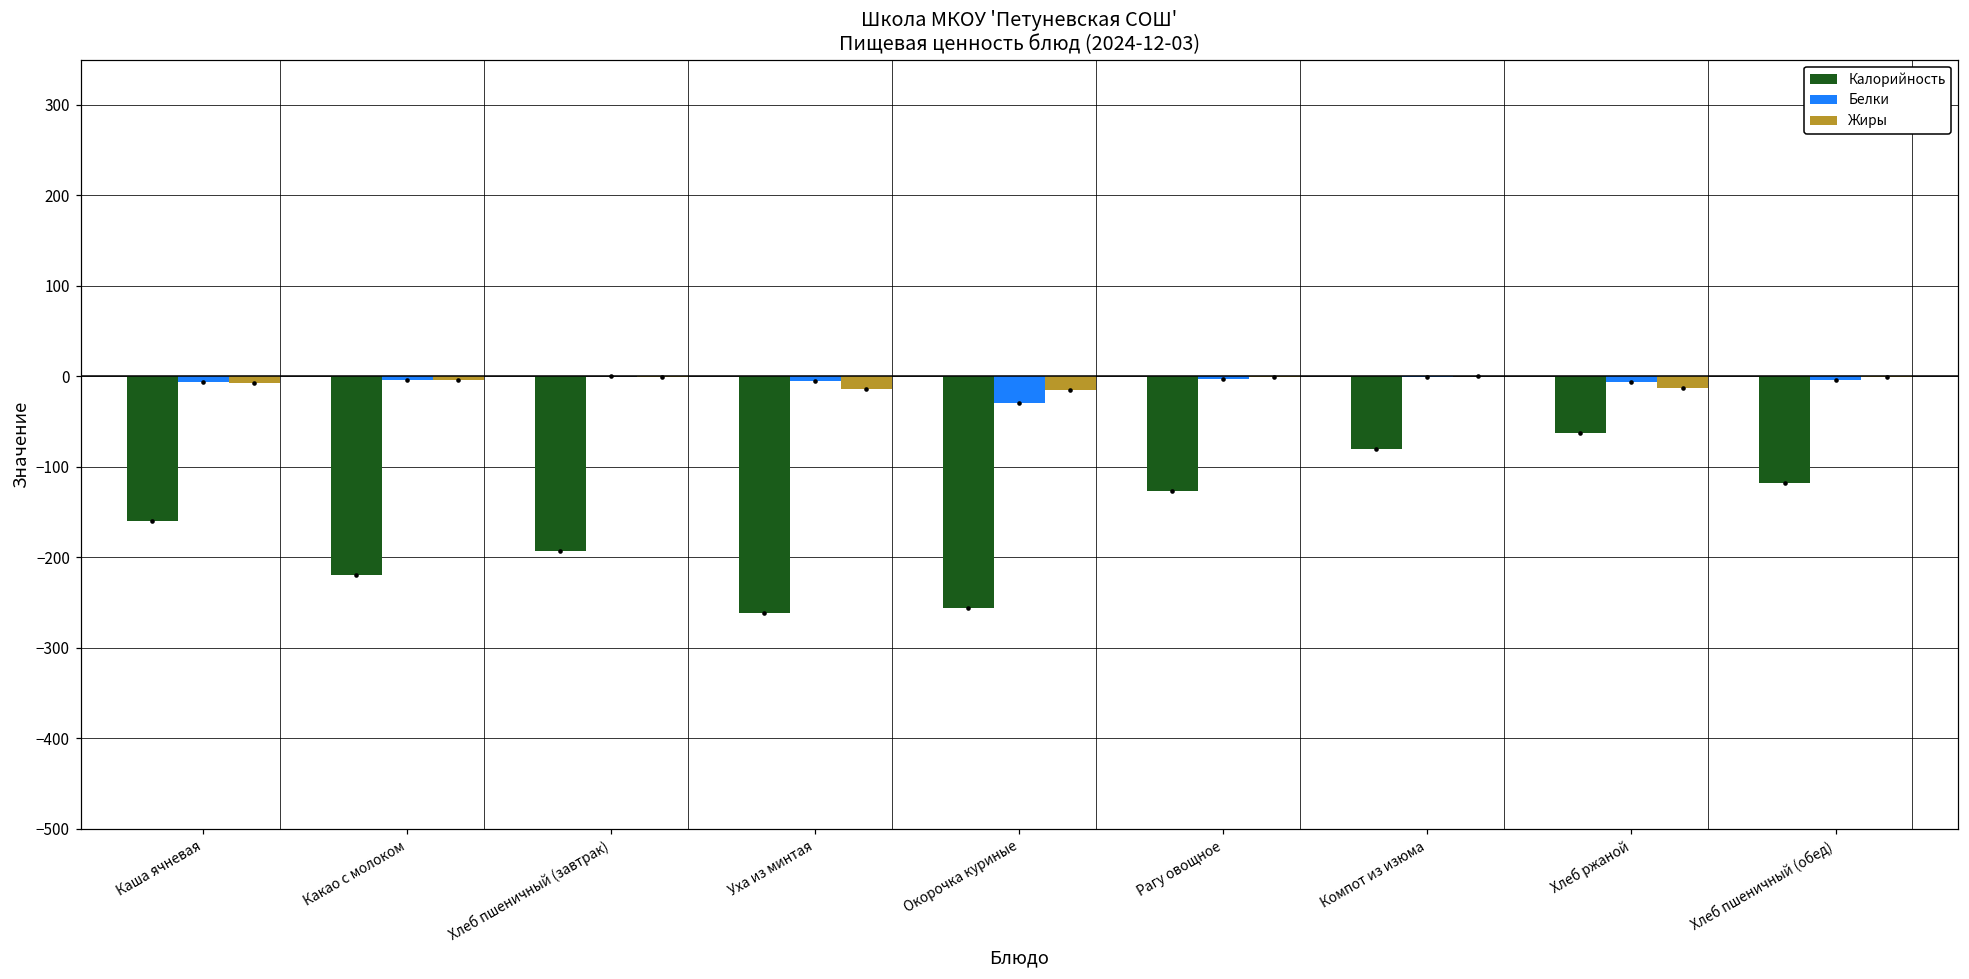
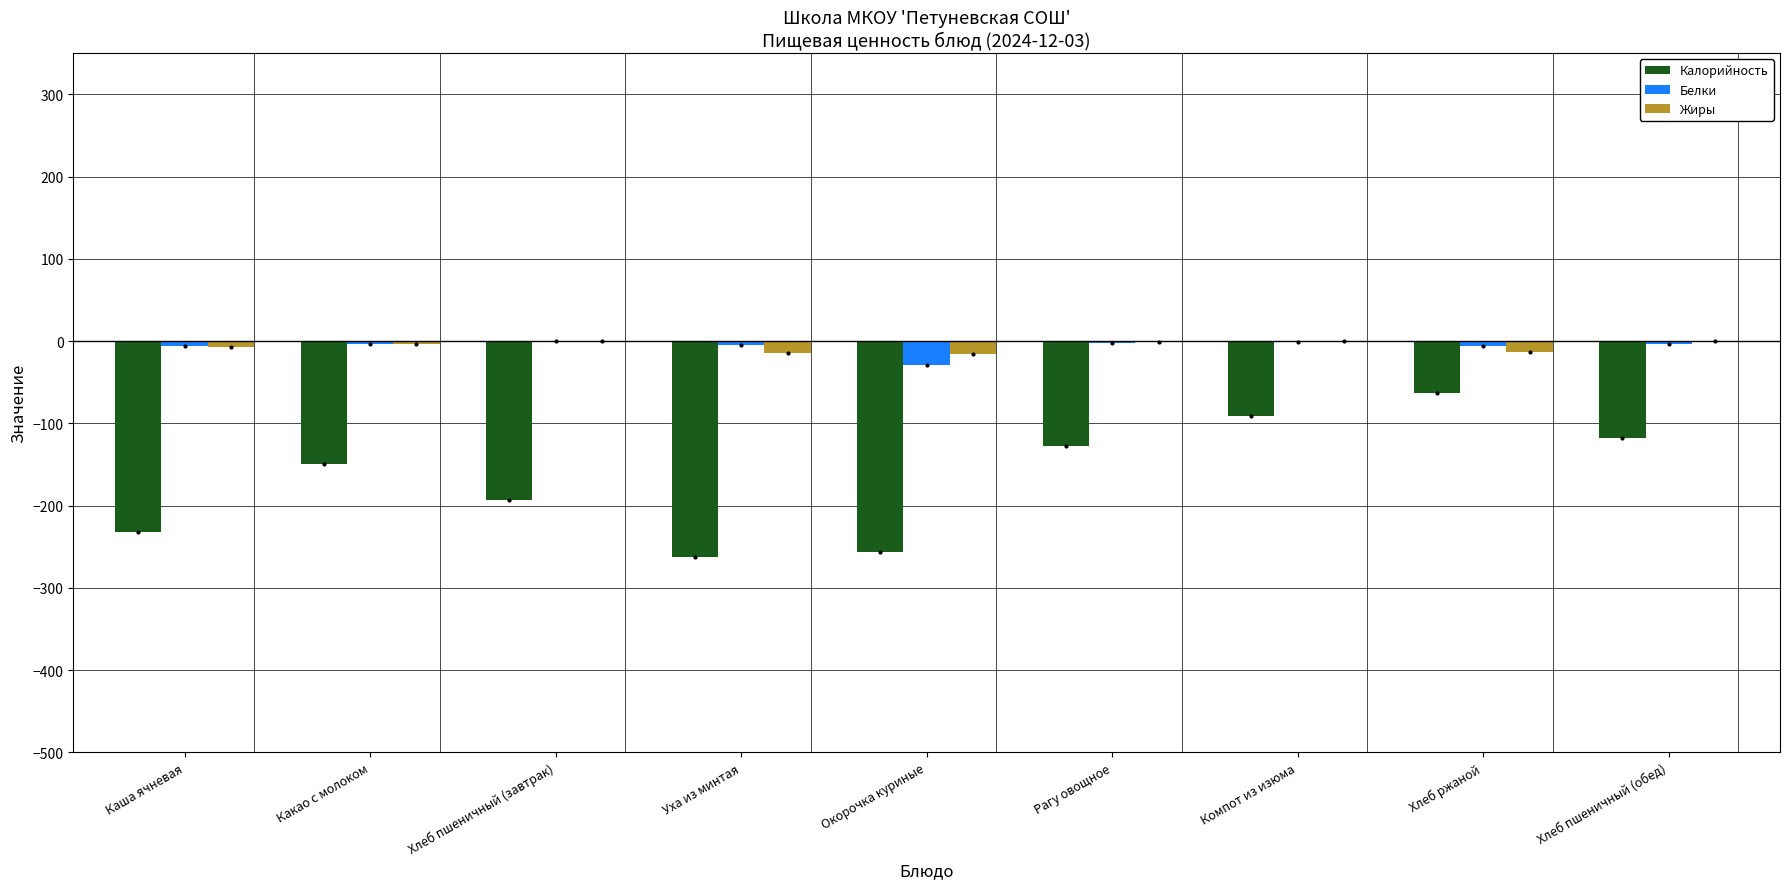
Калорийность, Каша ячневая: -160 -> -230
Калорийность, Какао с молоком: -220 -> -150
Калорийность, Компот из изюма: -80 -> -90
